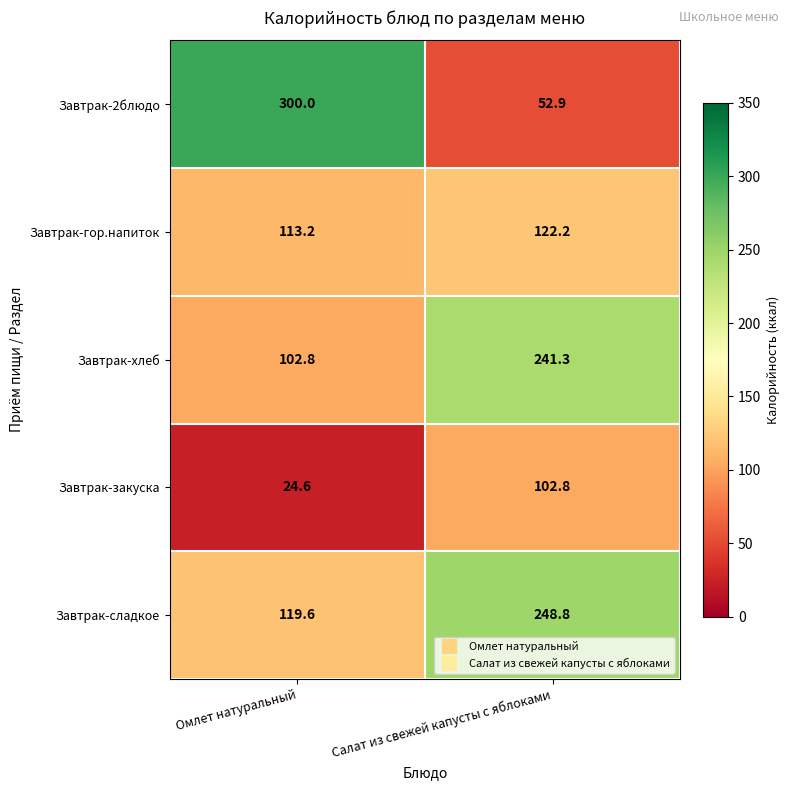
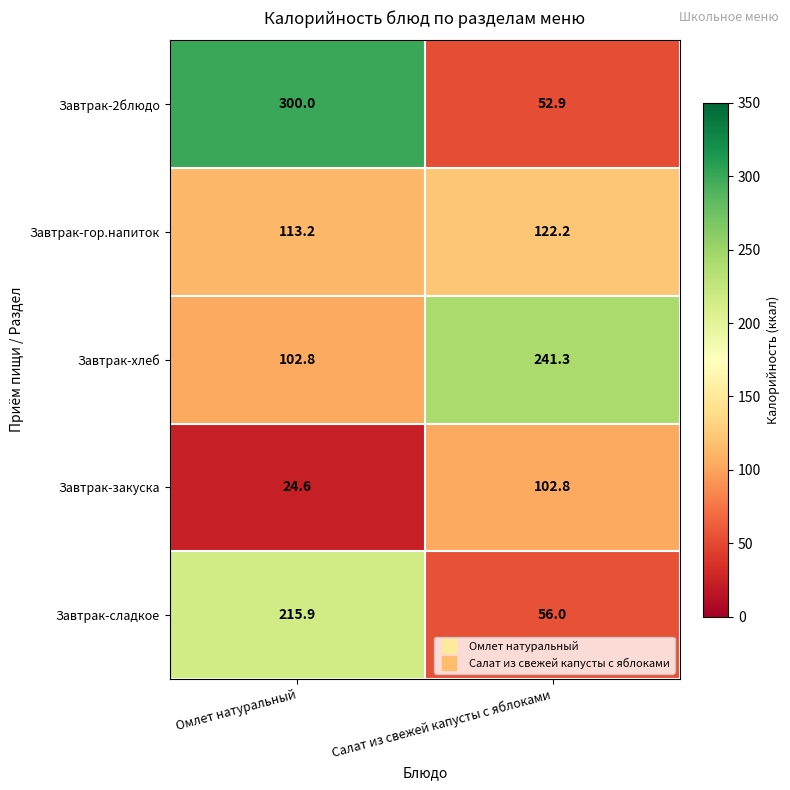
Завтрак-сладкое, Омлет натуральный: 119.6 -> 215.9
Завтрак-сладкое, Салат из свежей капусты с яблоками: 248.8 -> 56.0
